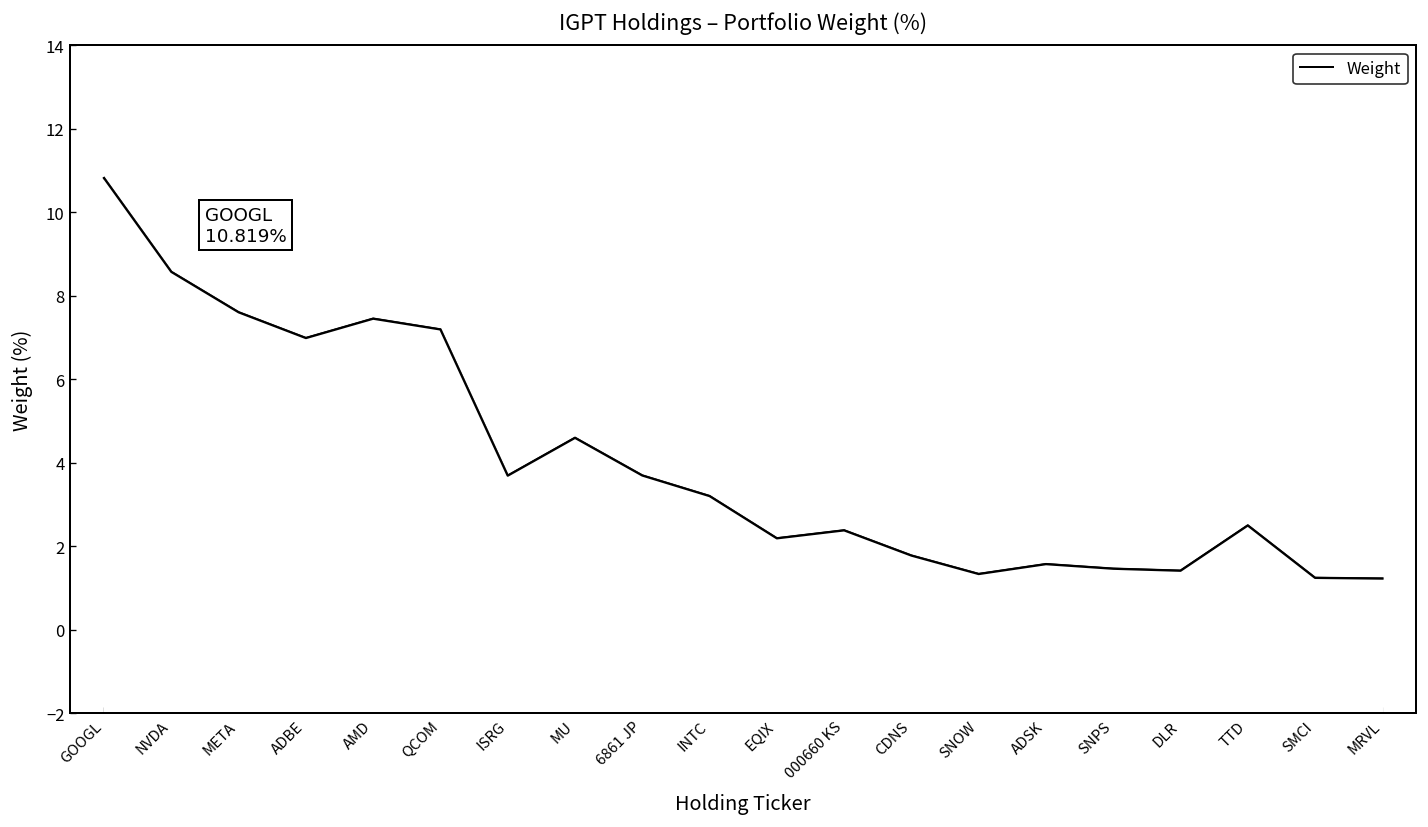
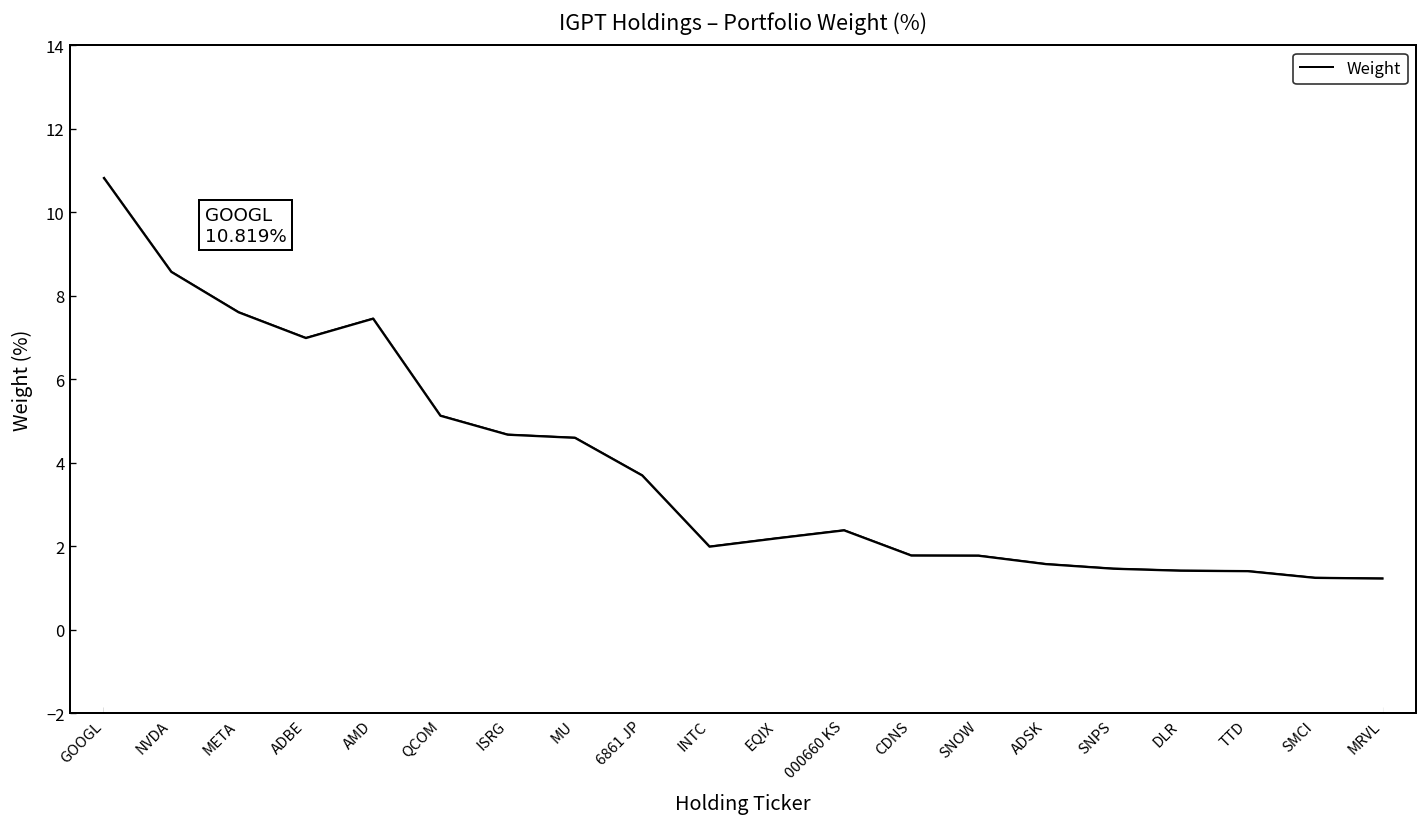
QCOM: 7.2 -> 5.1
ISRG: 3.7 -> 4.7
INTC: 3.2 -> 2.0
SNOW: 1.3 -> 1.8
TTD: 2.5 -> 1.4
